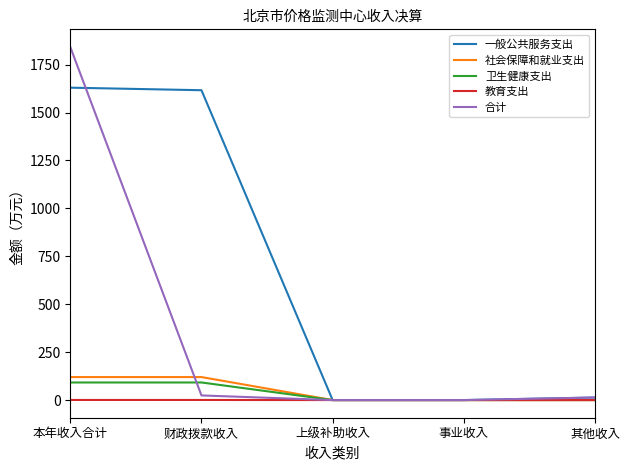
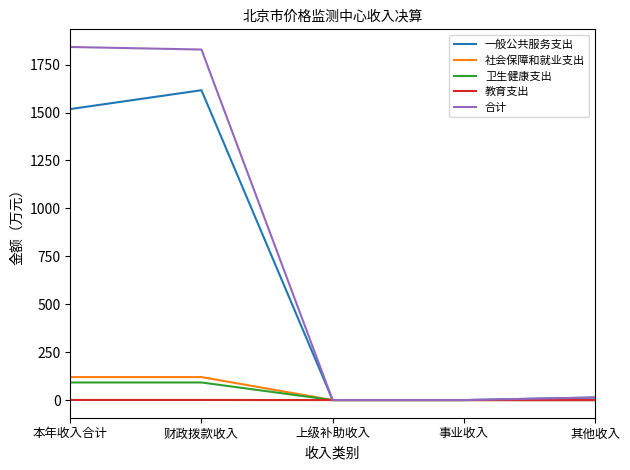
一般公共服务支出, 本年收入合计: 1630 -> 1520
合计, 财政拨款收入: 20 -> 1830
